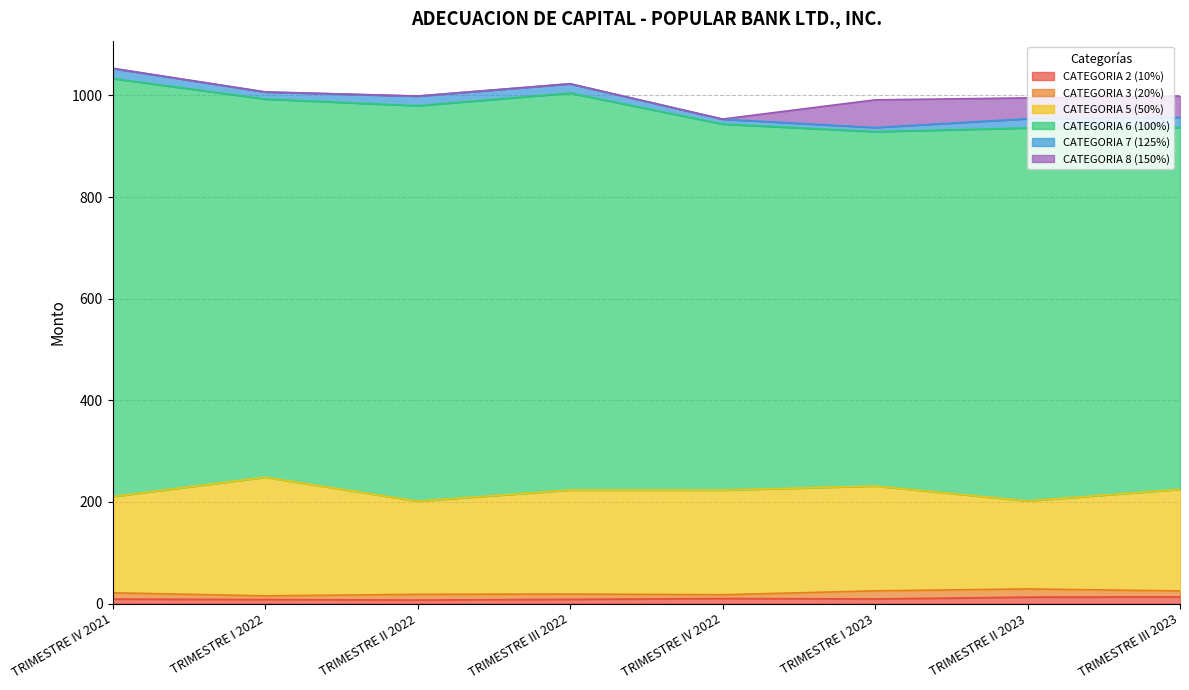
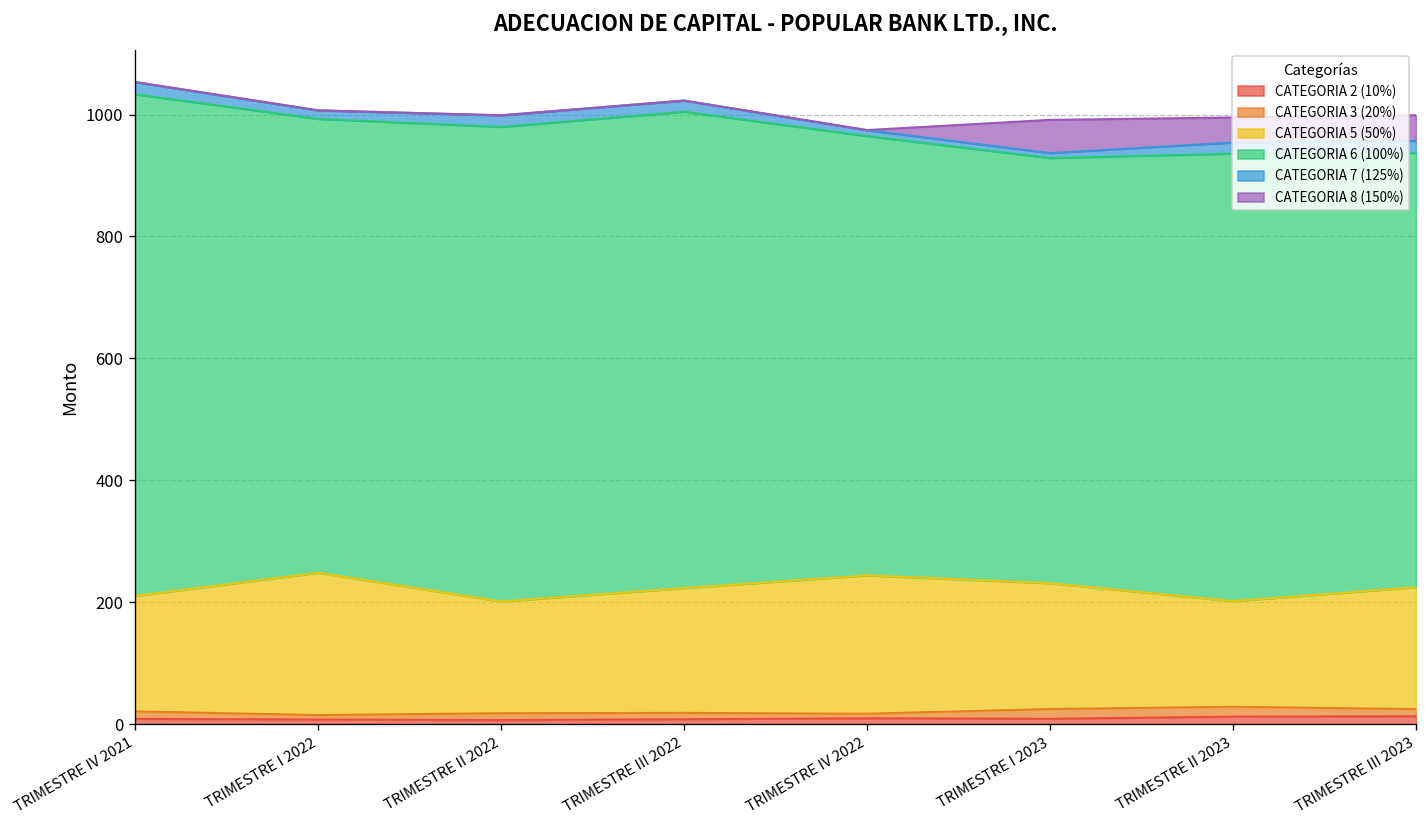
CATEGORIA 5 (50%), TRIMESTRE IV 2022: 210 -> 230
